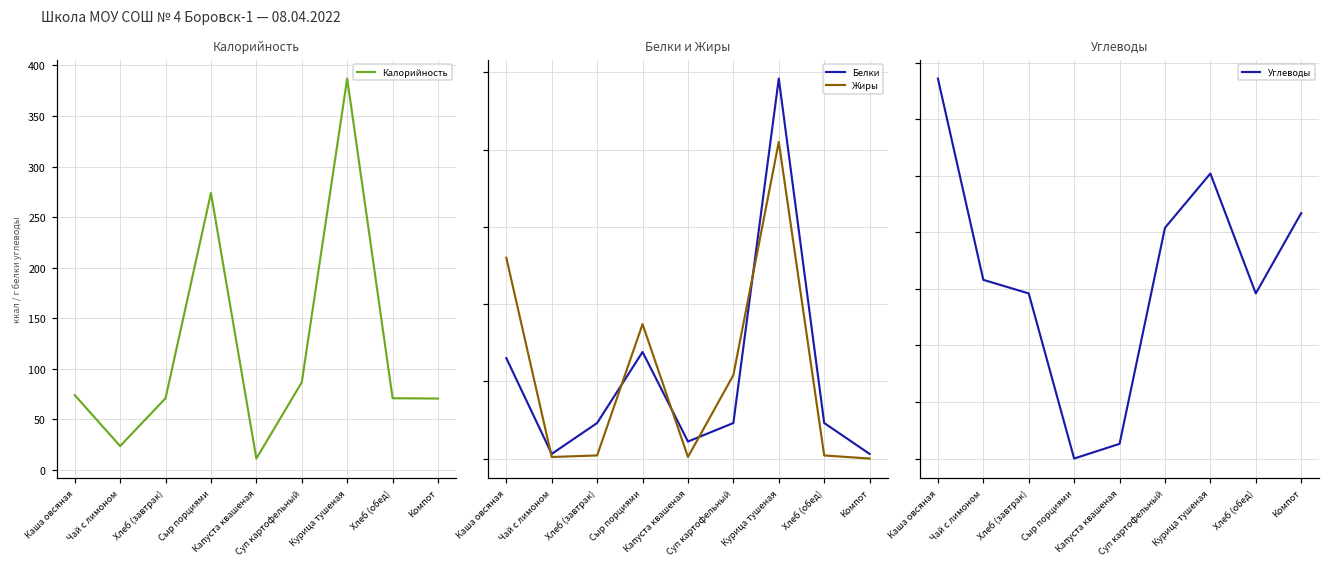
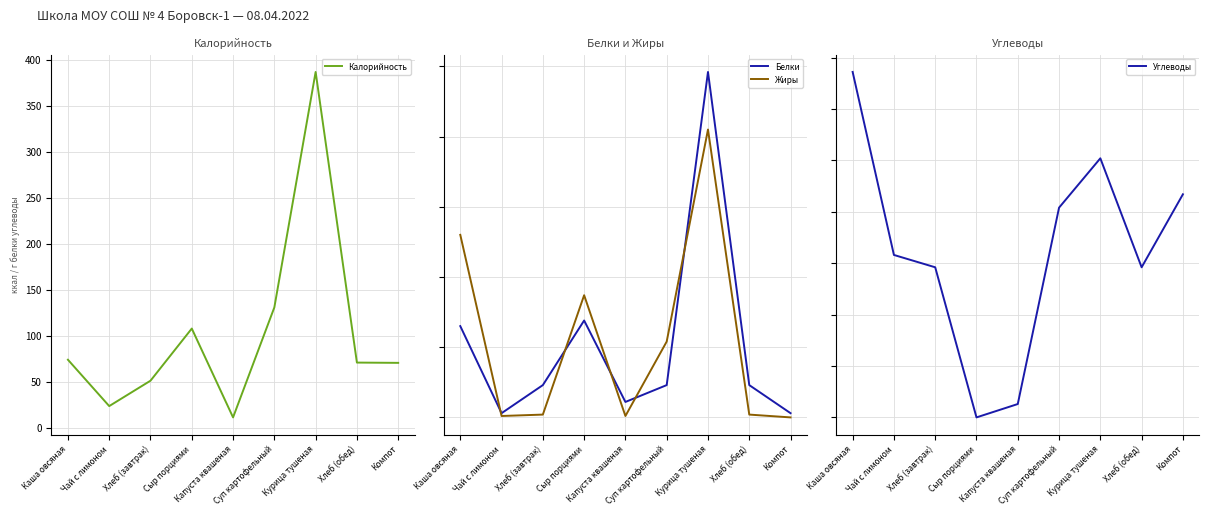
Калорийность, Хлеб (завтрак): 70 -> 50
Калорийность, Сыр порциями: 270 -> 110
Калорийность, Суп картофельный: 90 -> 130
